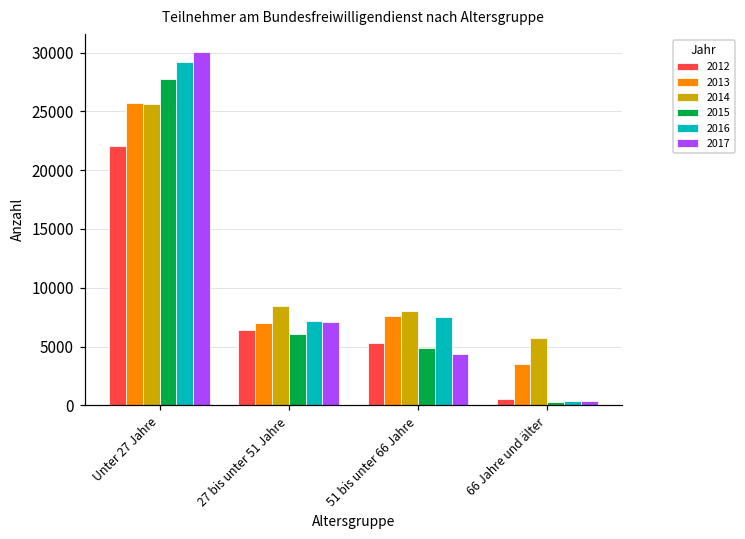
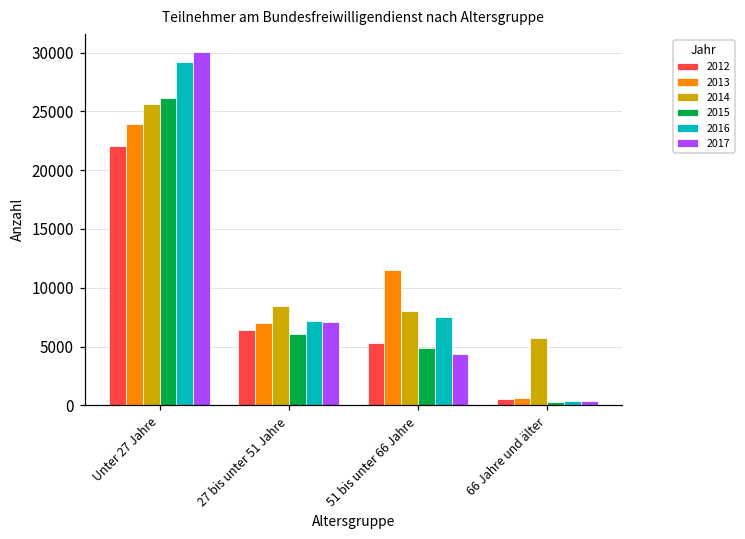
2013, Unter 27 Jahre: 25700 -> 23900
2015, Unter 27 Jahre: 27800 -> 26100
2013, 51 bis unter 66 Jahre: 7600 -> 11500
2013, 66 Jahre und älter: 3500 -> 600
